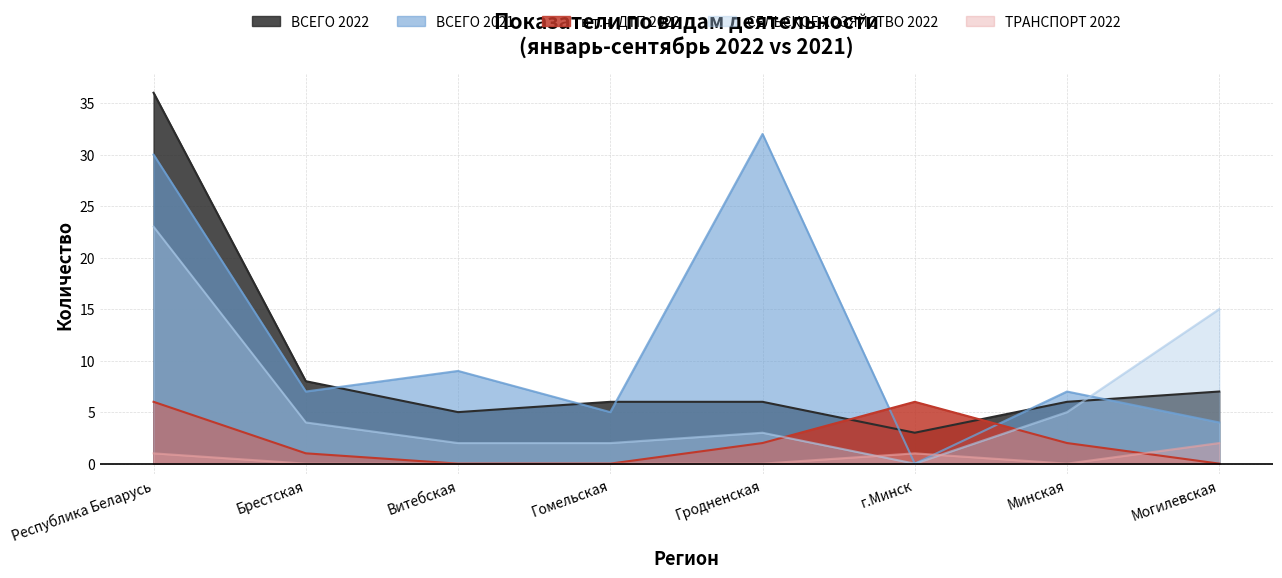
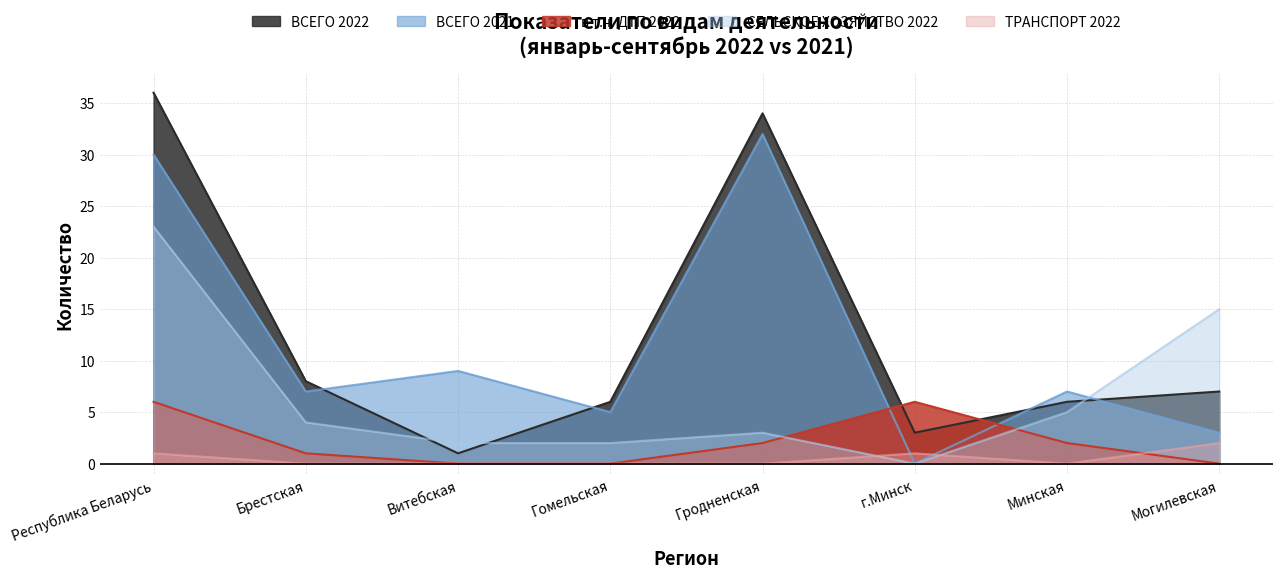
ВСЕГО 2022, Витебская: 5 -> 1
ВСЕГО 2022, Гродненская: 6 -> 34
ВСЕГО 2021, Могилевская: 4 -> 3
